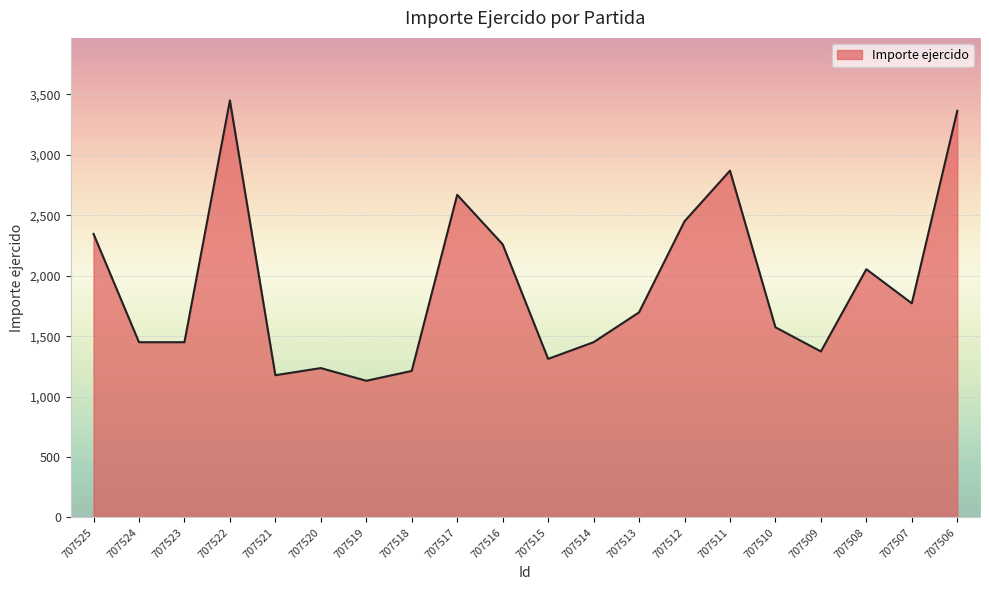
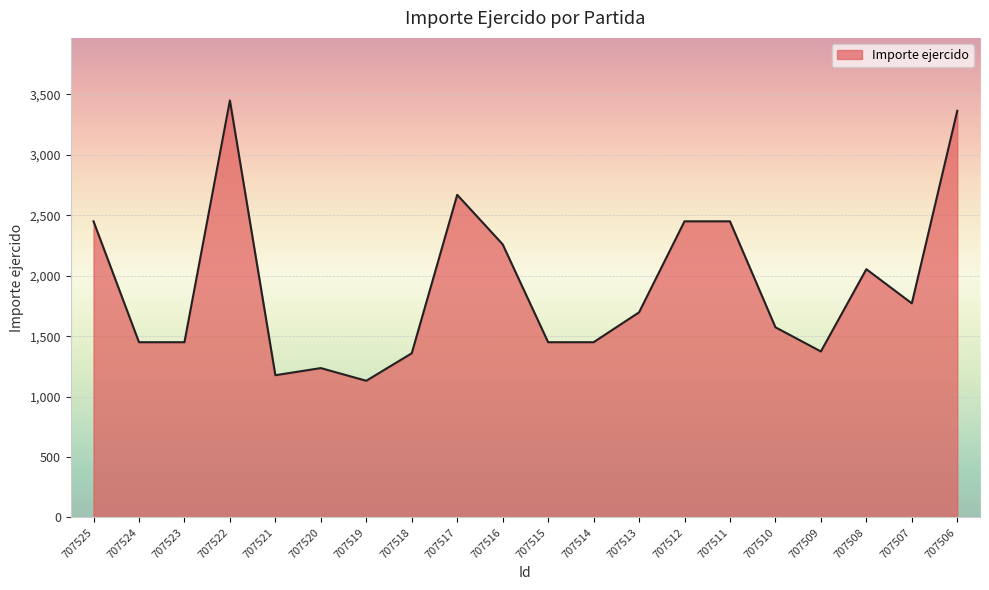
707525: 2,350 -> 2,450
707518: 1,210 -> 1,360
707515: 1,310 -> 1,450
707511: 2,870 -> 2,450
